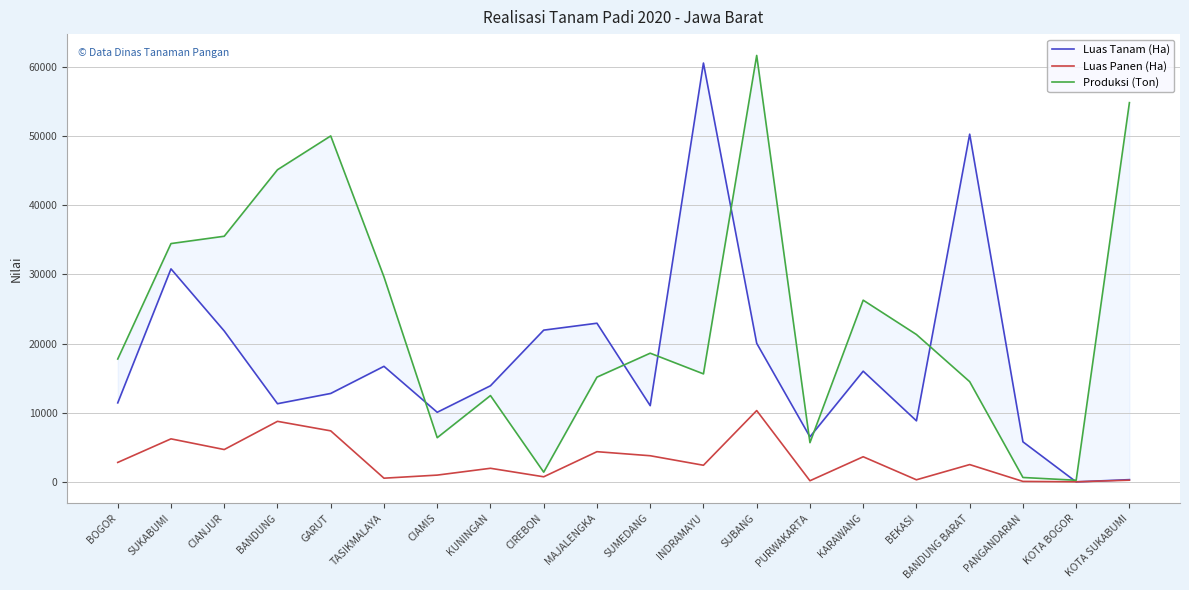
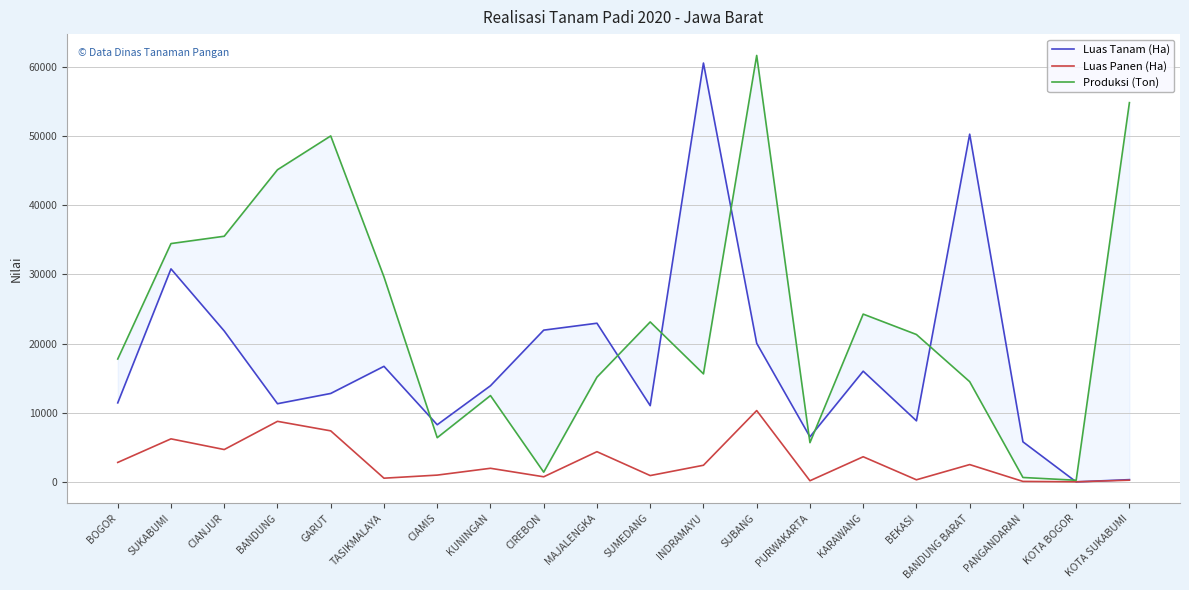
Luas Tanam (Ha), CIAMIS: 10000 -> 8000
Luas Panen (Ha), SUMEDANG: 4000 -> 1000
Produksi (Ton), SUMEDANG: 19000 -> 23000
Produksi (Ton), KARAWANG: 26000 -> 24000
